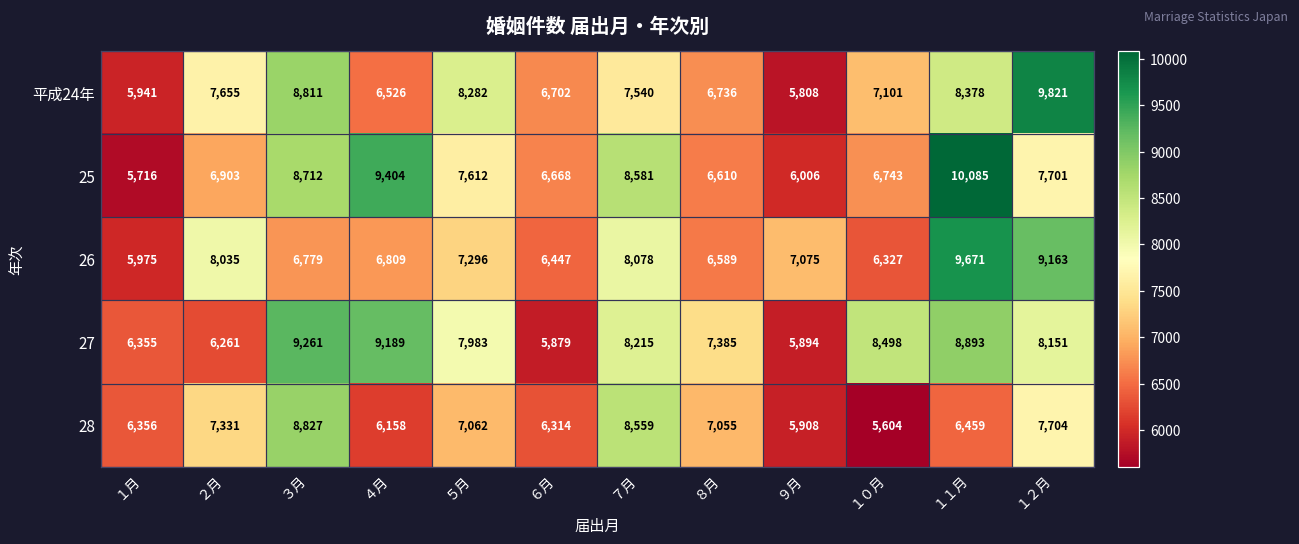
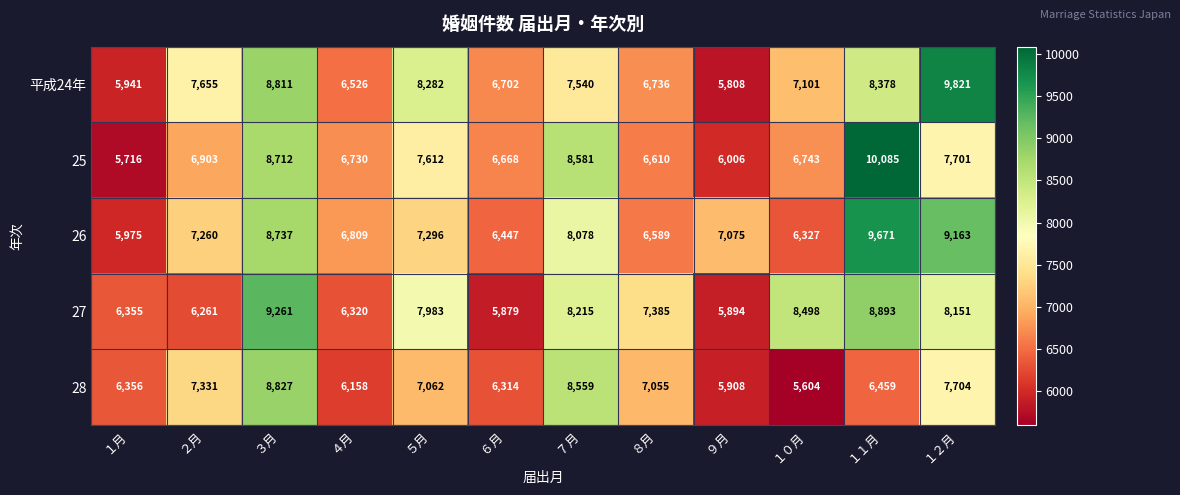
25, ４月: 9,404 -> 6,730
26, ２月: 8,035 -> 7,260
26, ３月: 6,779 -> 8,737
27, ４月: 9,189 -> 6,320
